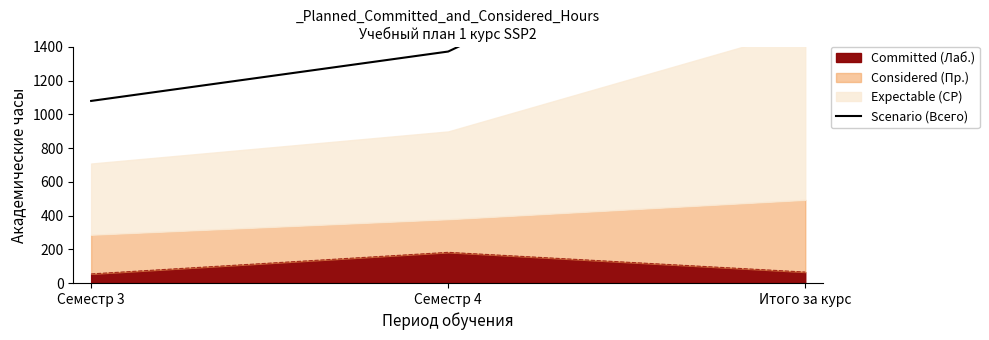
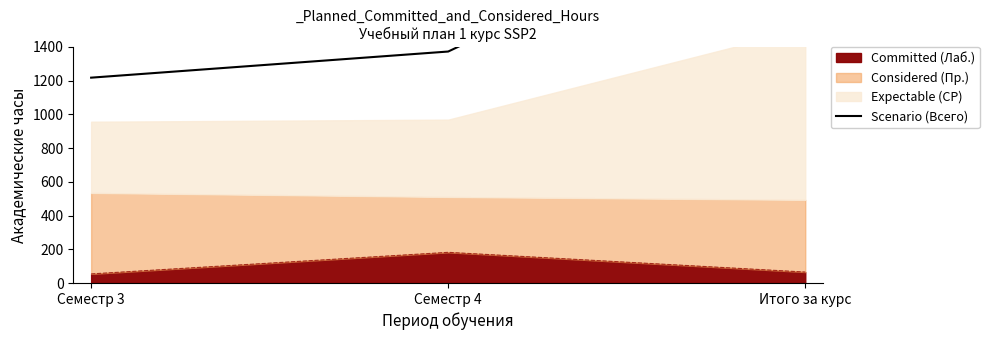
Scenario (Всего), Семестр 3: 1080 -> 1220
Considered (Пр.), Семестр 3: 230 -> 480
Considered (Пр.), Семестр 4: 200 -> 330
Expectable (СР), Семестр 4: 520 -> 460
